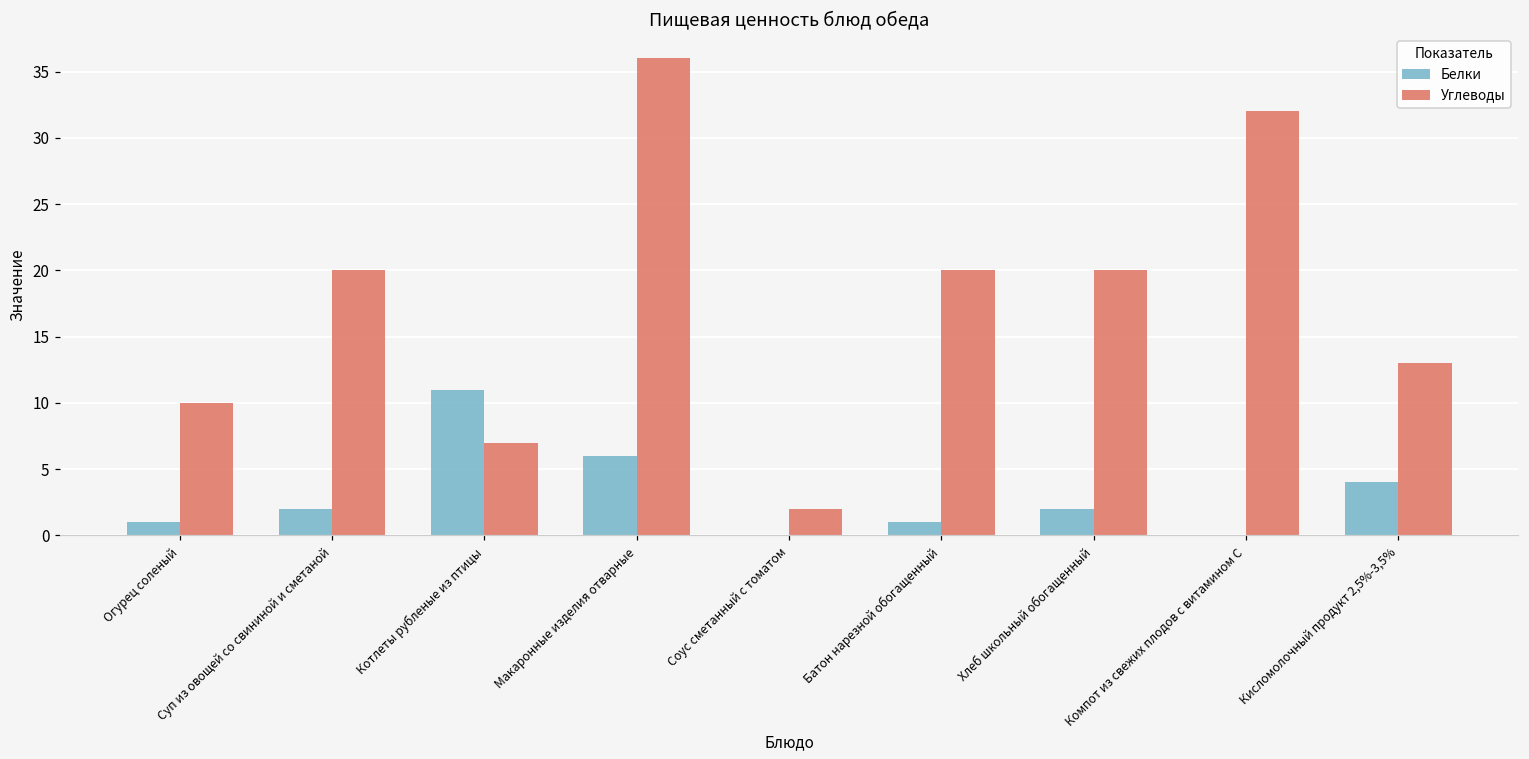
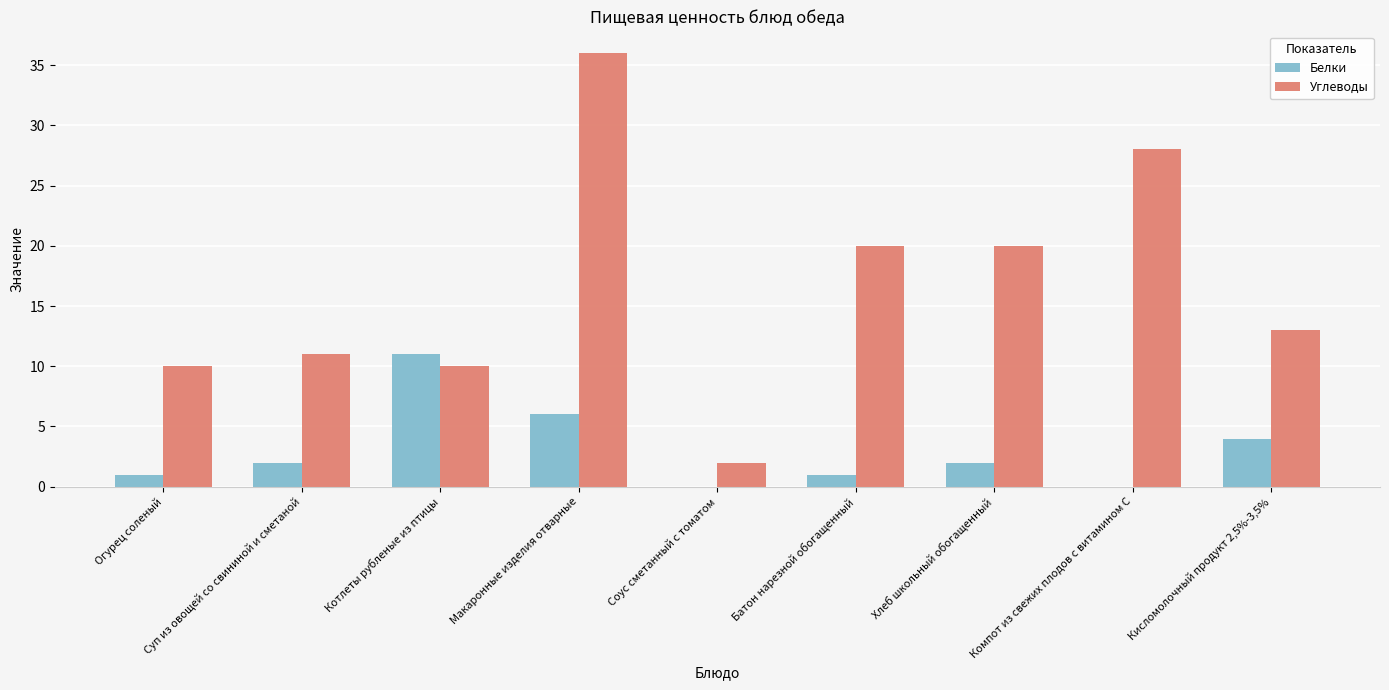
Углеводы, Суп из овощей со свининой и сметаной: 20 -> 11
Углеводы, Котлеты рубленые из птицы: 7 -> 10
Углеводы, Компот из свежих плодов с витамином С: 32 -> 28
